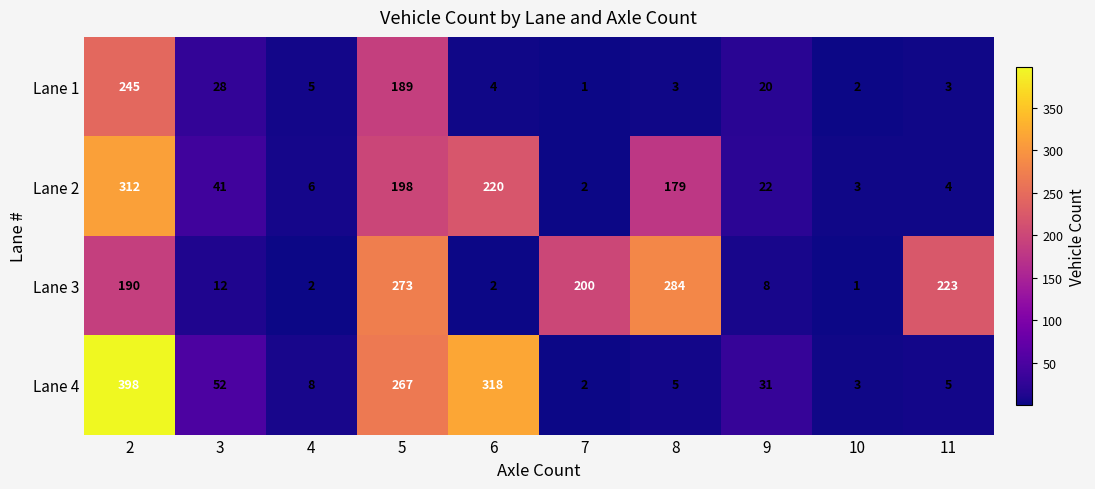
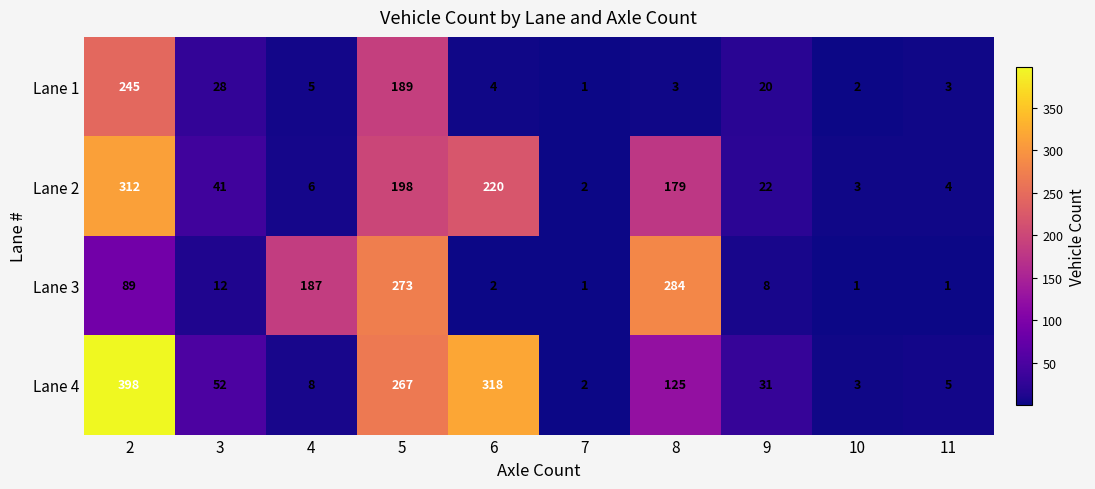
Lane 3, 2: 190 -> 89
Lane 3, 4: 2 -> 187
Lane 3, 7: 200 -> 1
Lane 3, 11: 223 -> 1
Lane 4, 8: 5 -> 125
